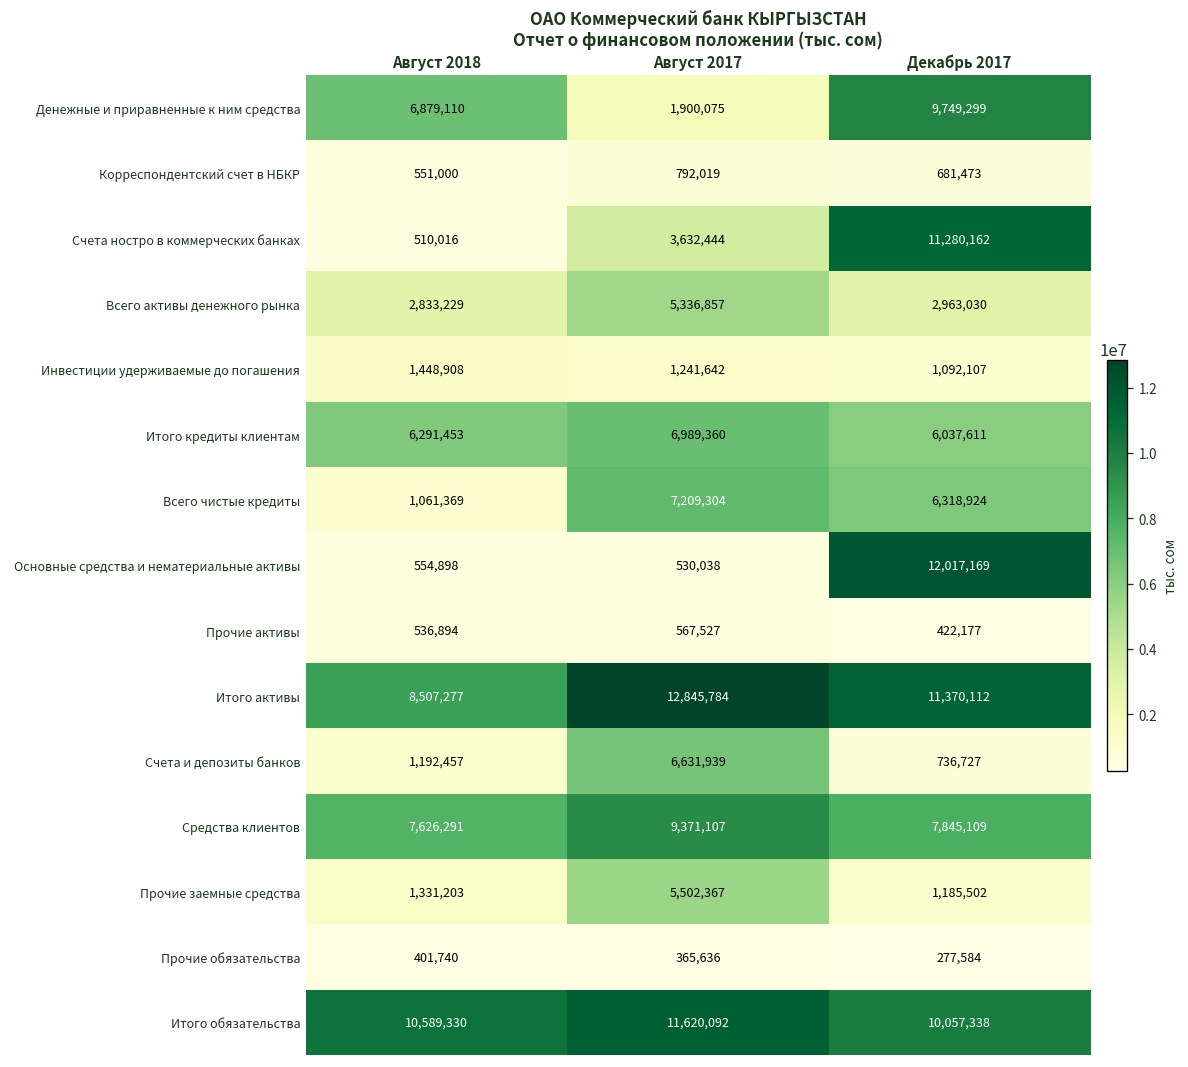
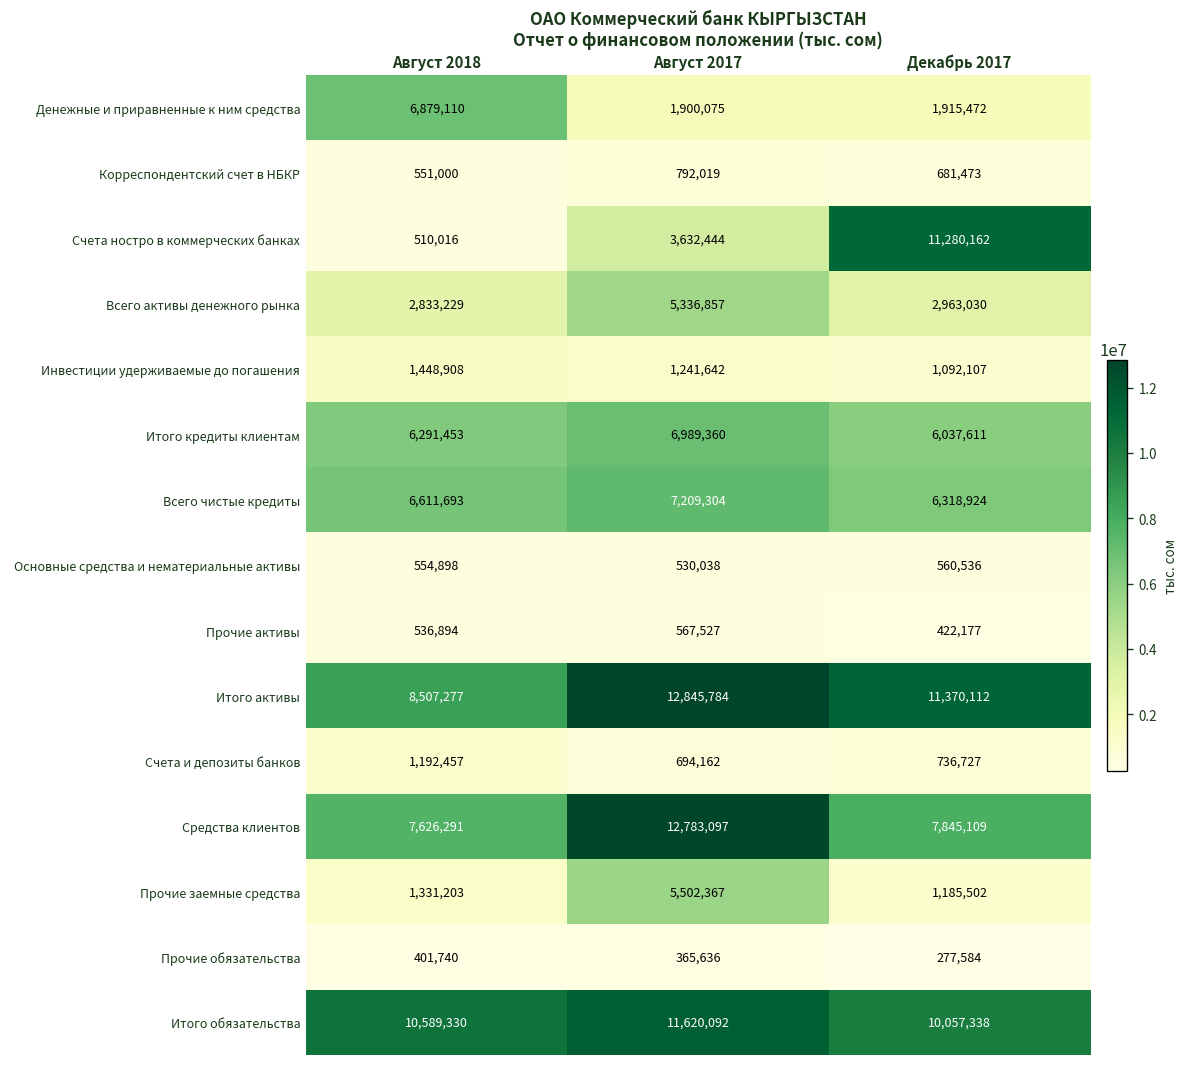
Денежные и приравненные к ним средства, Декабрь 2017: 9,749,299 -> 1,915,472
Всего чистые кредиты, Август 2018: 1,061,369 -> 6,611,693
Основные средства и нематериальные активы, Декабрь 2017: 12,017,169 -> 560,536
Счета и депозиты банков, Август 2017: 6,631,939 -> 694,162
Средства клиентов, Август 2017: 9,371,107 -> 12,783,097
